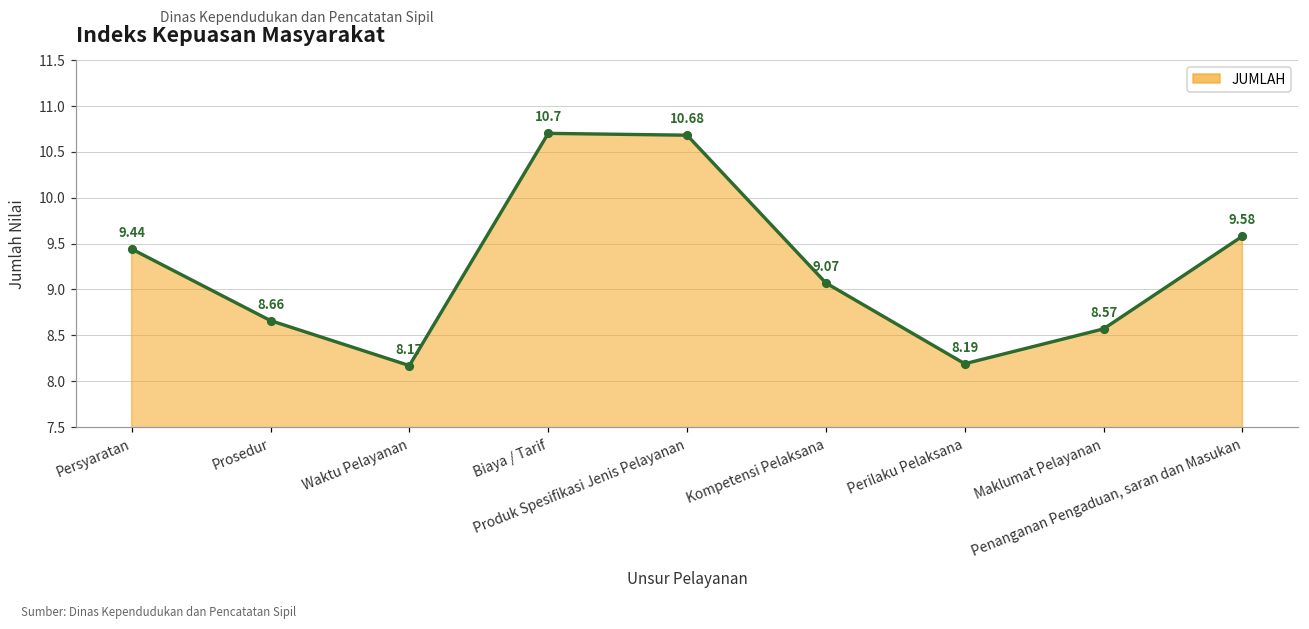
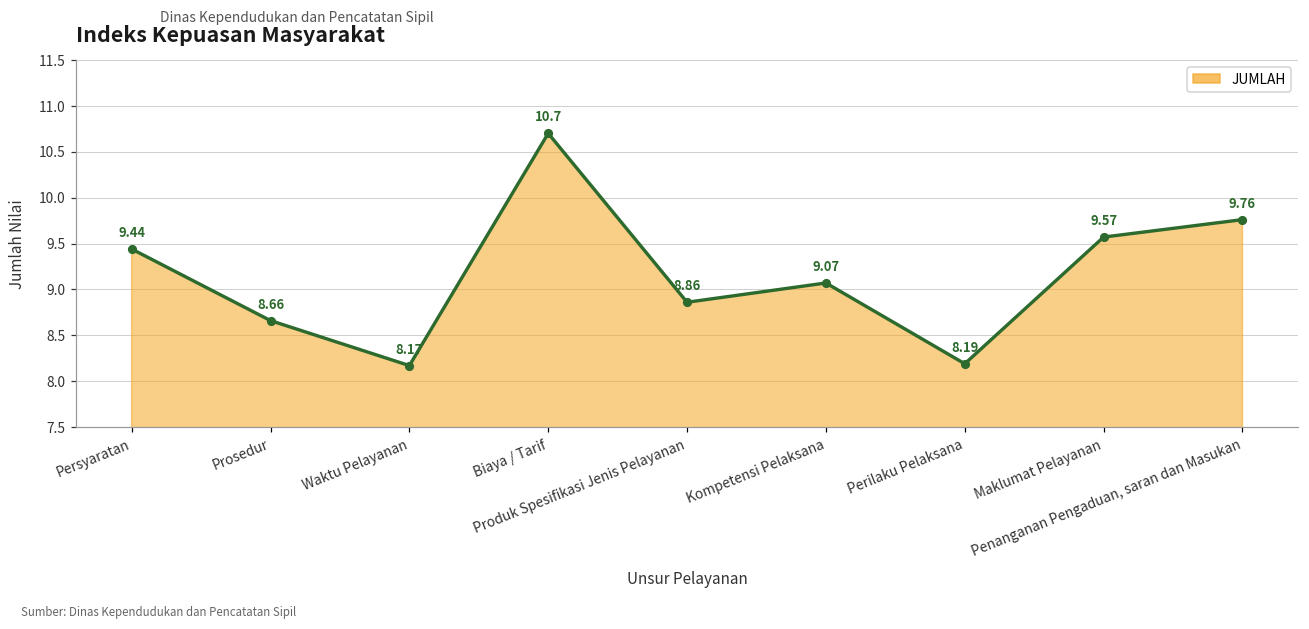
Produk Spesifikasi Jenis Pelayanan: 10.68 -> 8.86
Maklumat Pelayanan: 8.57 -> 9.57
Penanganan Pengaduan, saran dan Masukan: 9.58 -> 9.76
